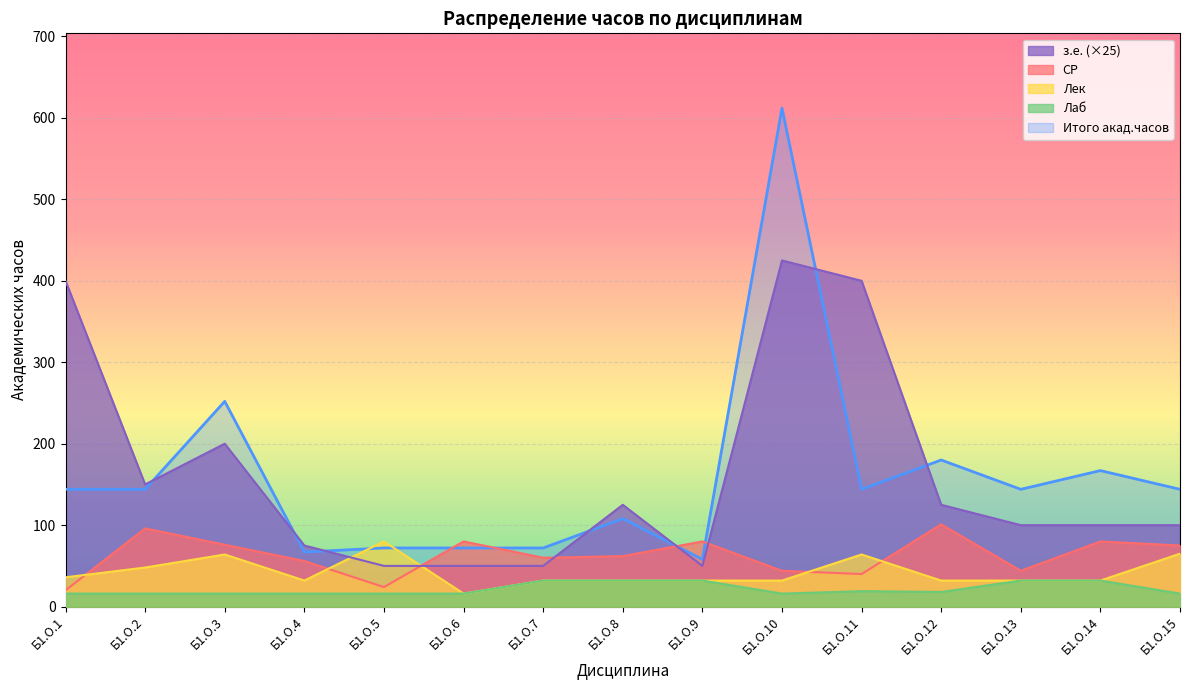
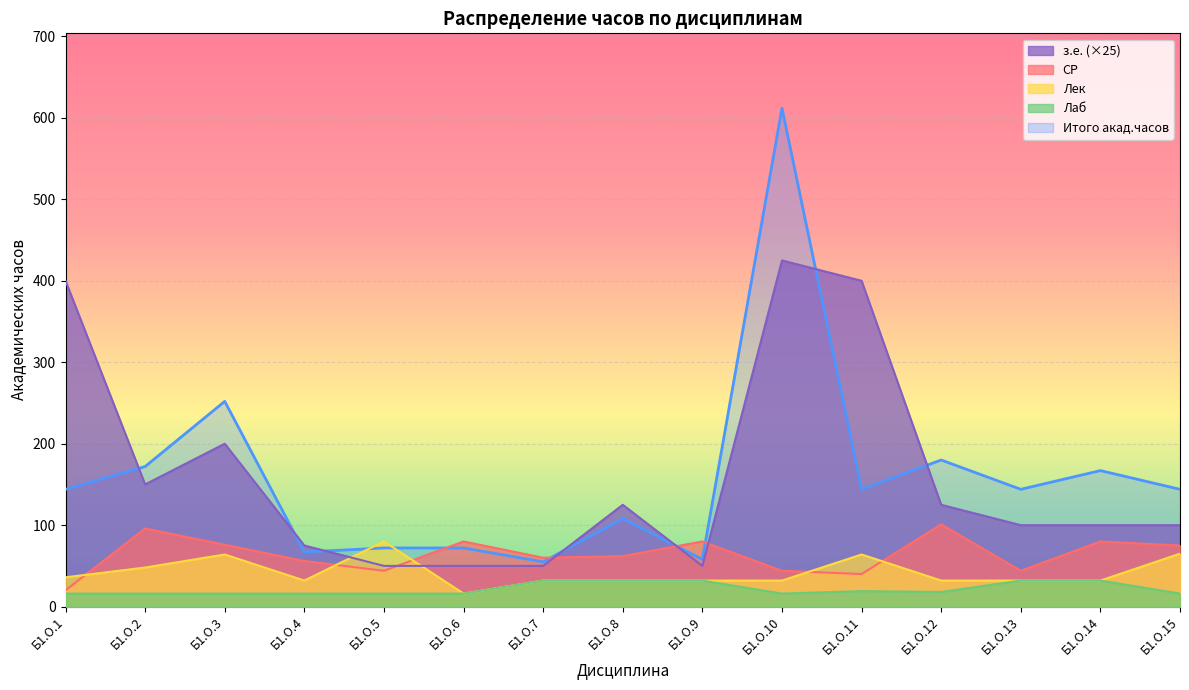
Итого акад.часов, Б1.О.2: 140 -> 170
СР, Б1.О.5: 20 -> 40
Итого акад.часов, Б1.О.7: 70 -> 60
